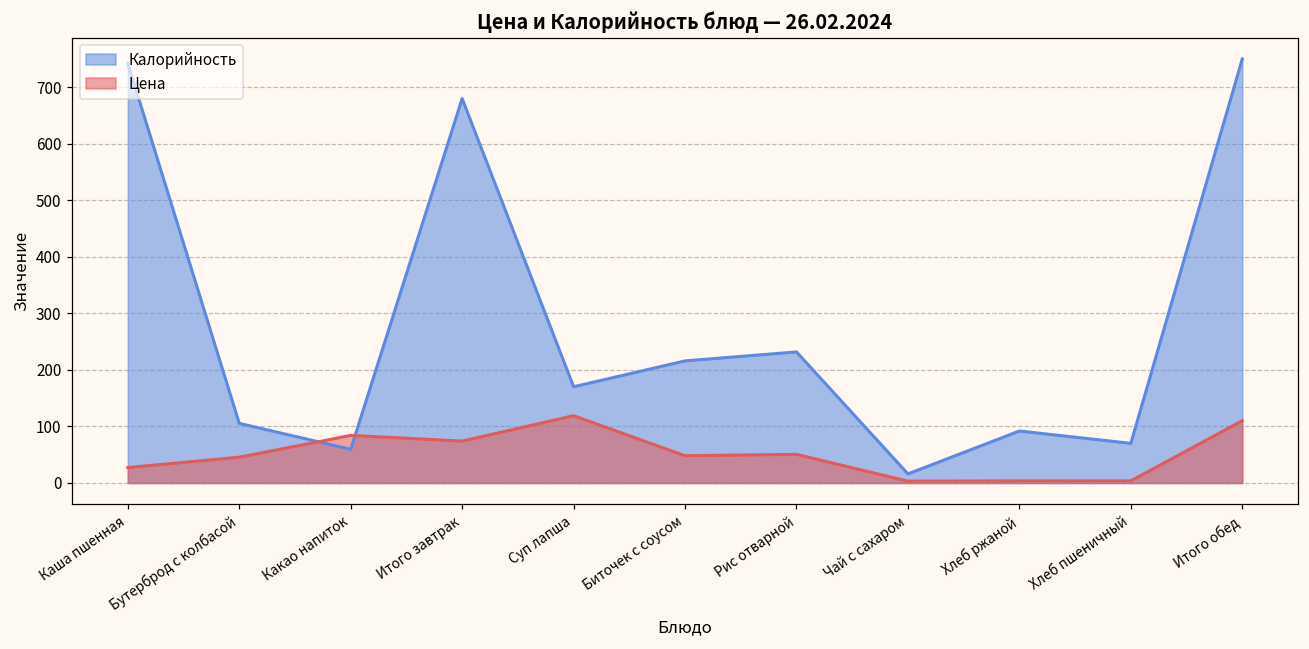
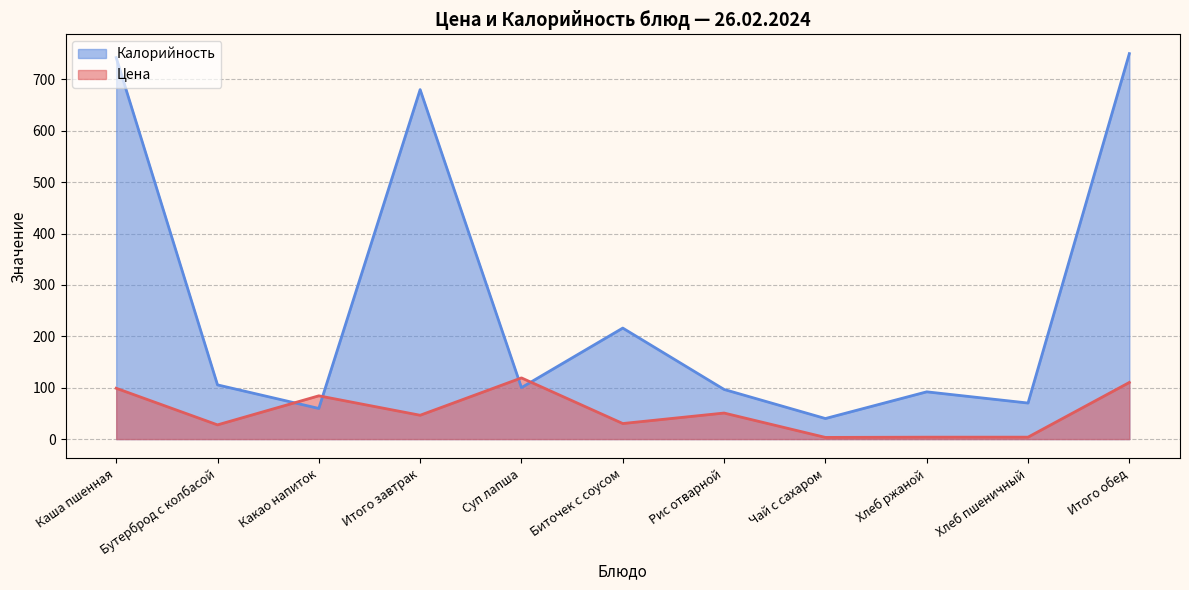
Цена, Каша пшенная: 30 -> 100
Цена, Бутерброд с колбасой: 50 -> 30
Цена, Итого завтрак: 70 -> 50
Калорийность, Суп лапша: 170 -> 100
Цена, Биточек с соусом: 50 -> 30
Калорийность, Рис отварной: 230 -> 100
Калорийность, Чай с сахаром: 20 -> 40
